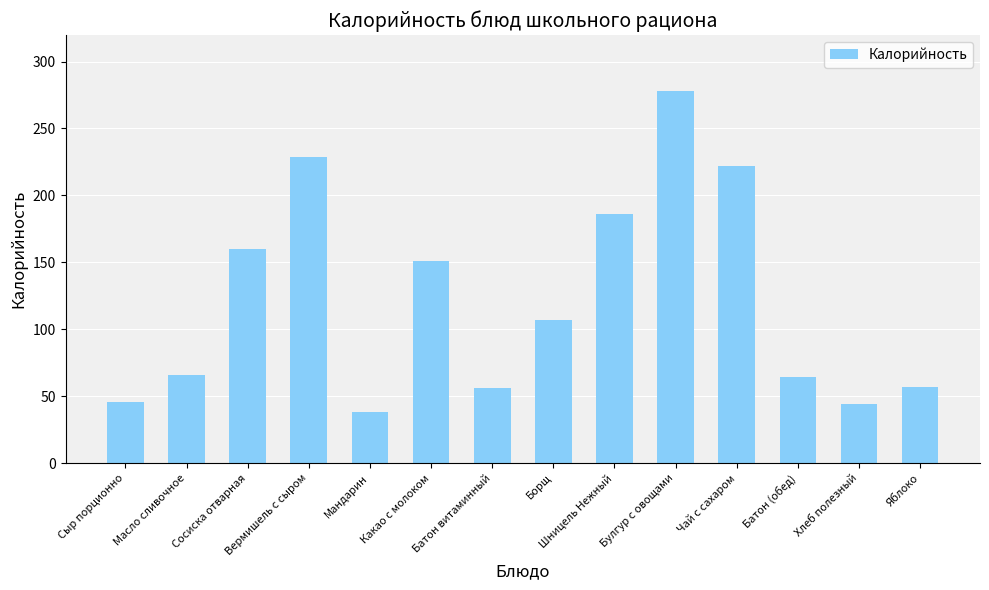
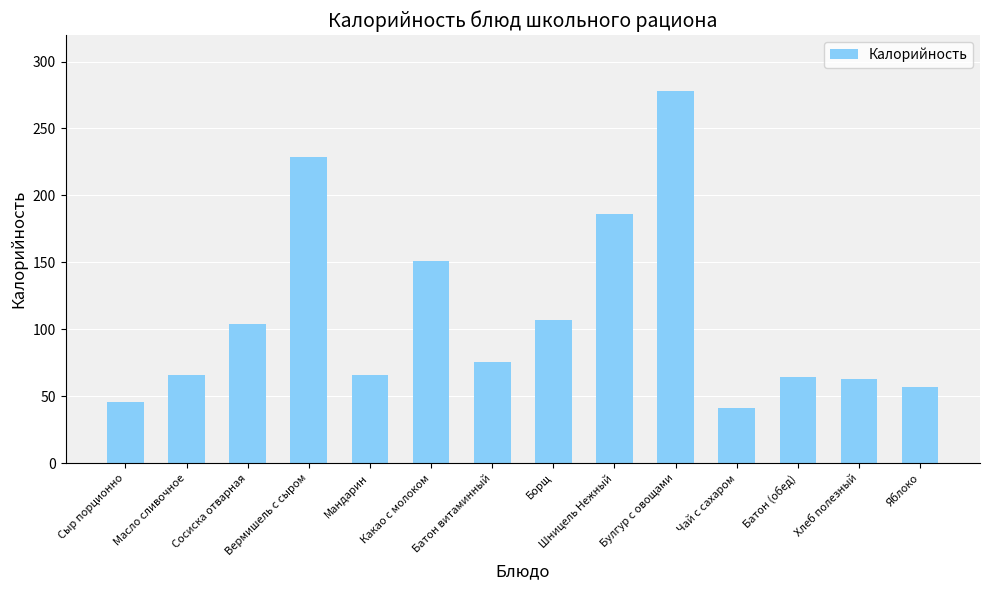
Сосиска отварная: 160 -> 104
Мандарин: 38 -> 66
Батон витаминный: 57 -> 76
Чай с сахаром: 222 -> 41
Хлеб полезный: 44 -> 63
